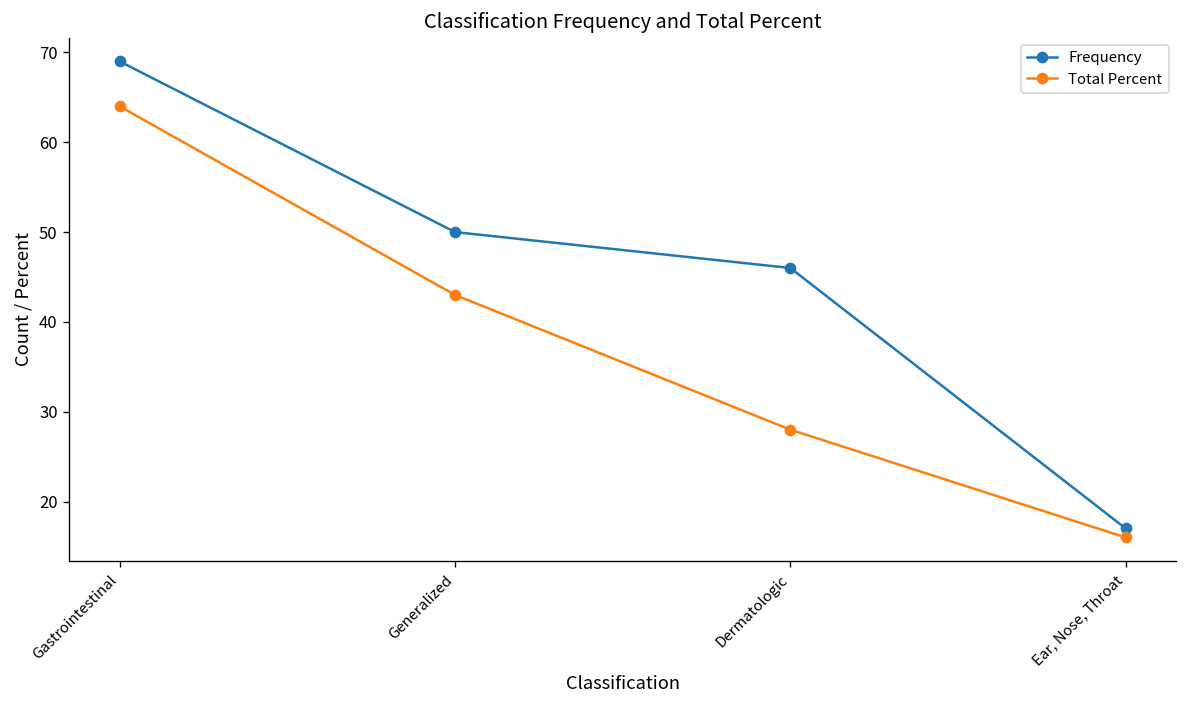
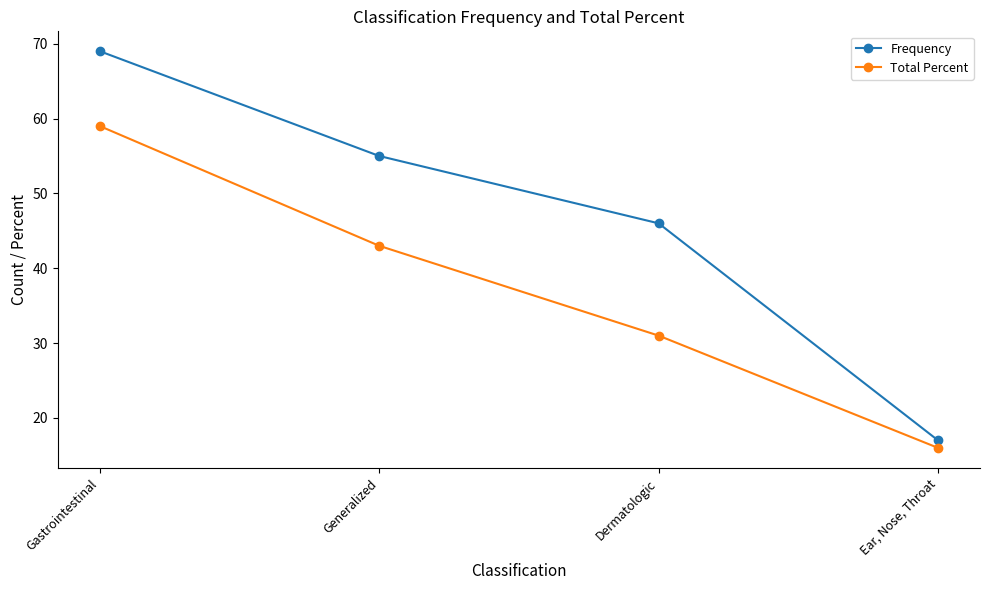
Total Percent, Gastrointestinal: 64 -> 59
Frequency, Generalized: 50 -> 55
Total Percent, Dermatologic: 28 -> 31
